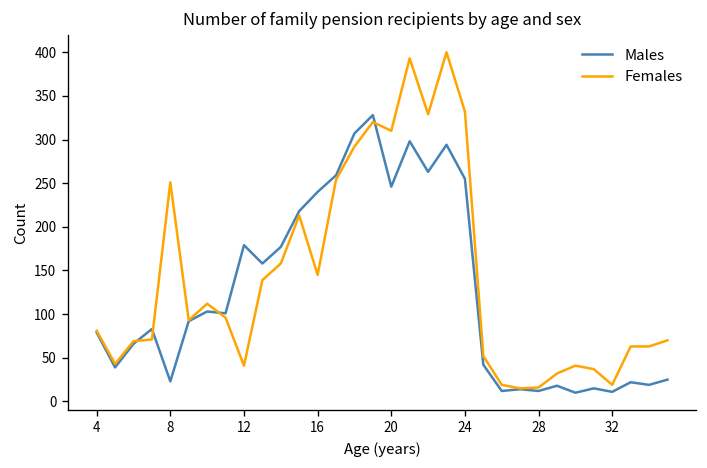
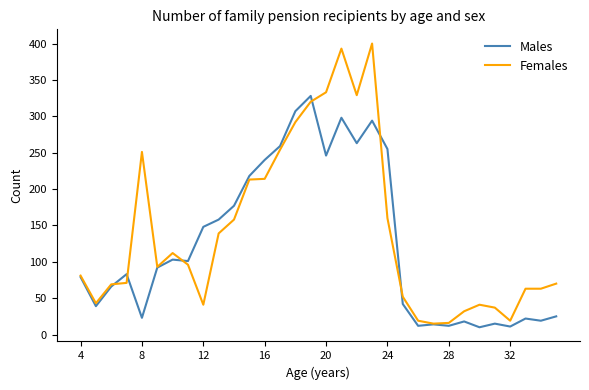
Males, 12: 180 -> 150
Females, 16: 150 -> 210
Females, 20: 310 -> 330
Females, 24: 330 -> 160
